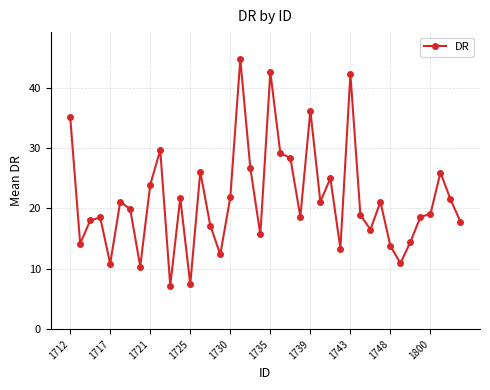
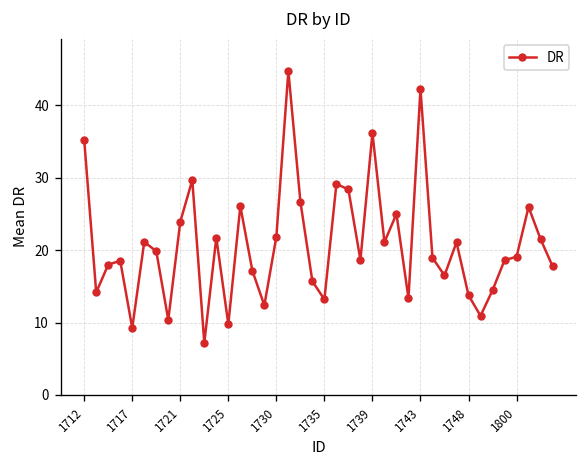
1717: 11 -> 9
1725: 7 -> 10
1735: 43 -> 13
